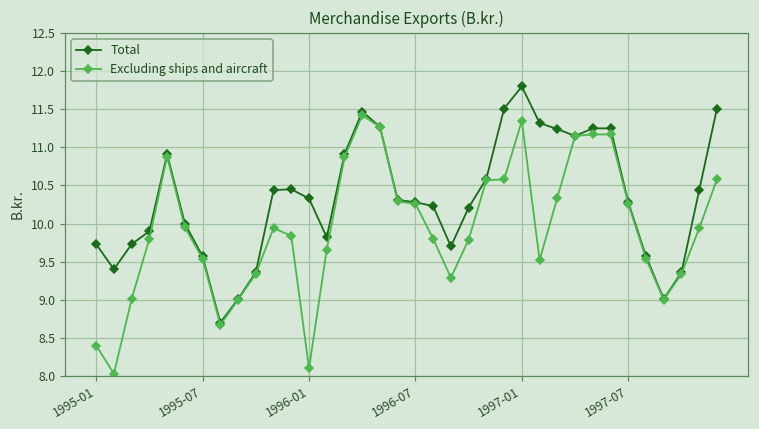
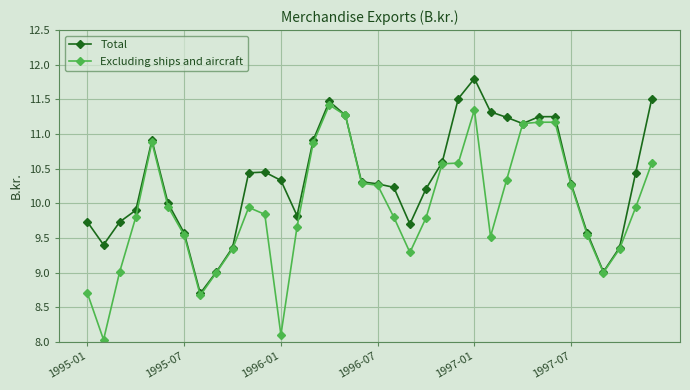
Excluding ships and aircraft, 1995-01: 8.4 -> 8.7
